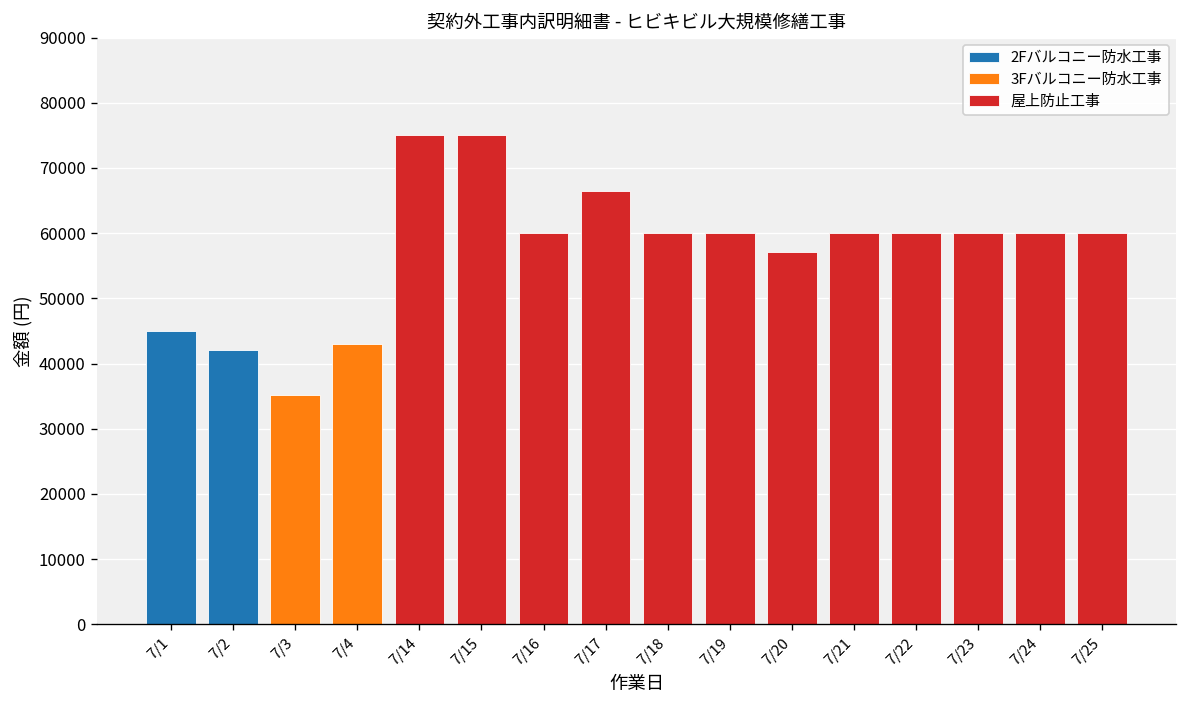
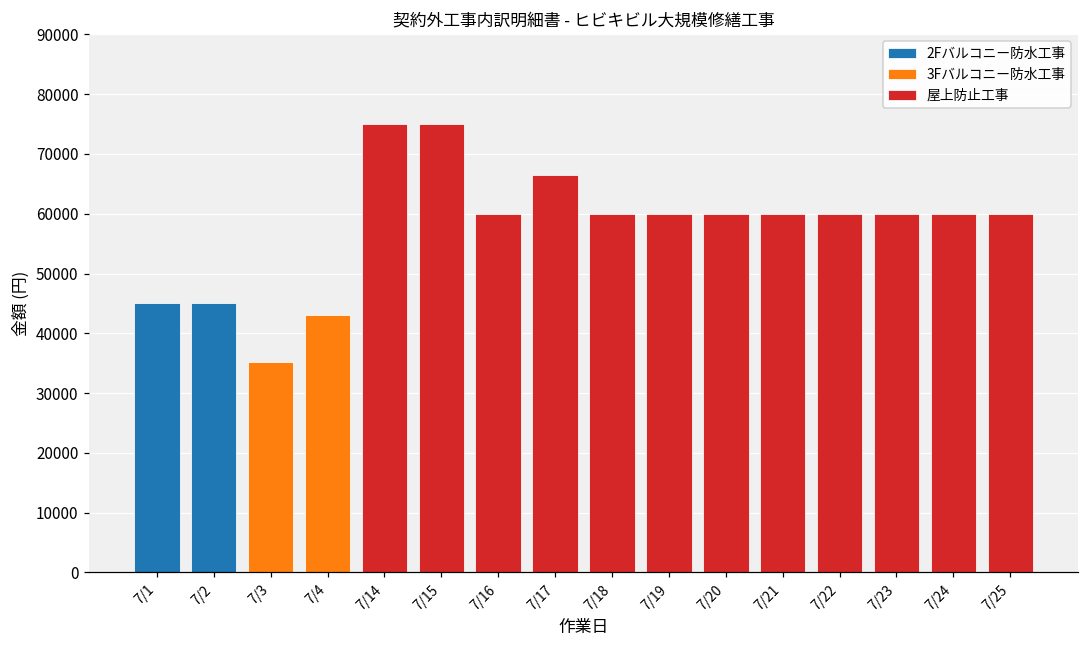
2Fバルコニー防水工事, 7/2: 42000 -> 45000
屋上防止工事, 7/20: 57000 -> 60000
